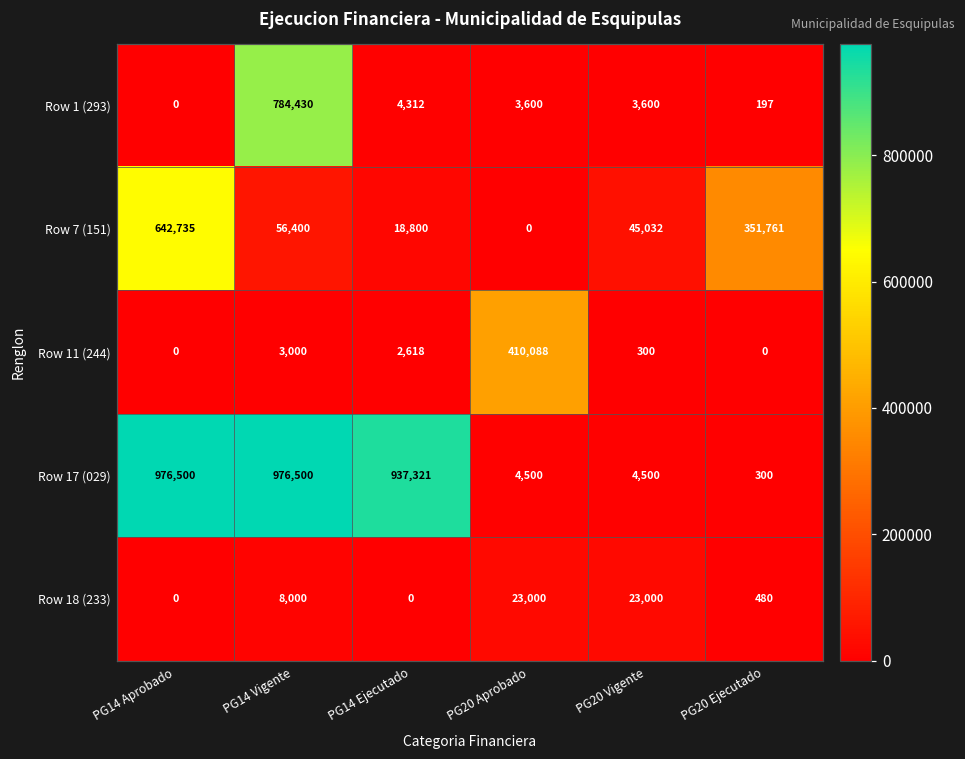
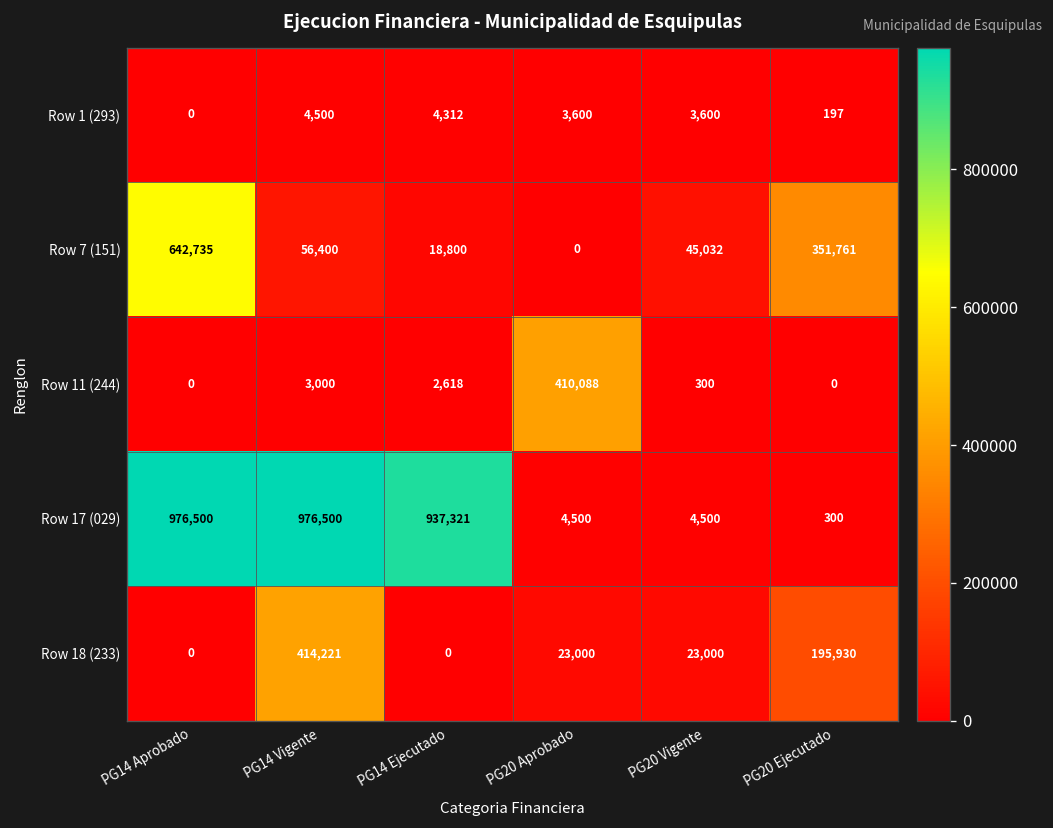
Row 1 (293), PG14 Vigente: 784,430 -> 4,500
Row 18 (233), PG14 Vigente: 8,000 -> 414,221
Row 18 (233), PG20 Ejecutado: 480 -> 195,930
